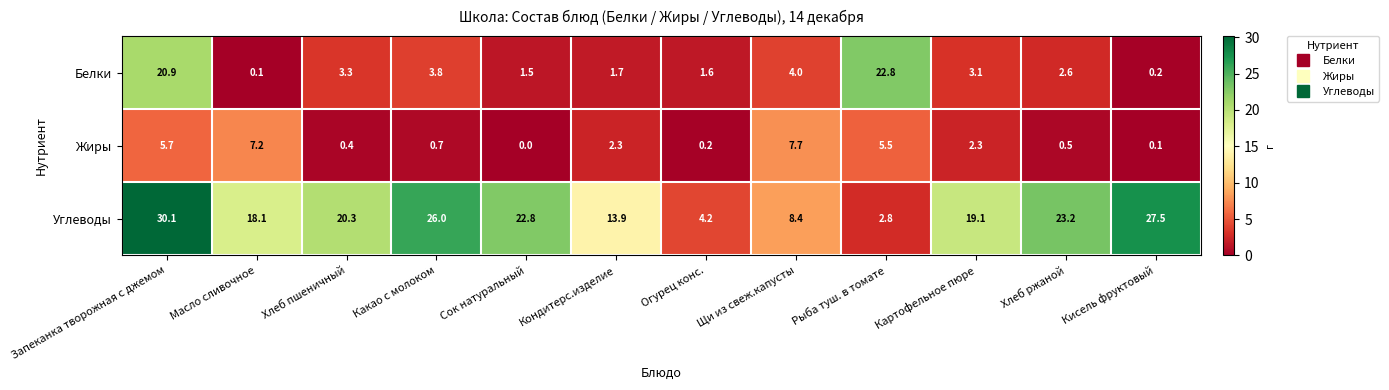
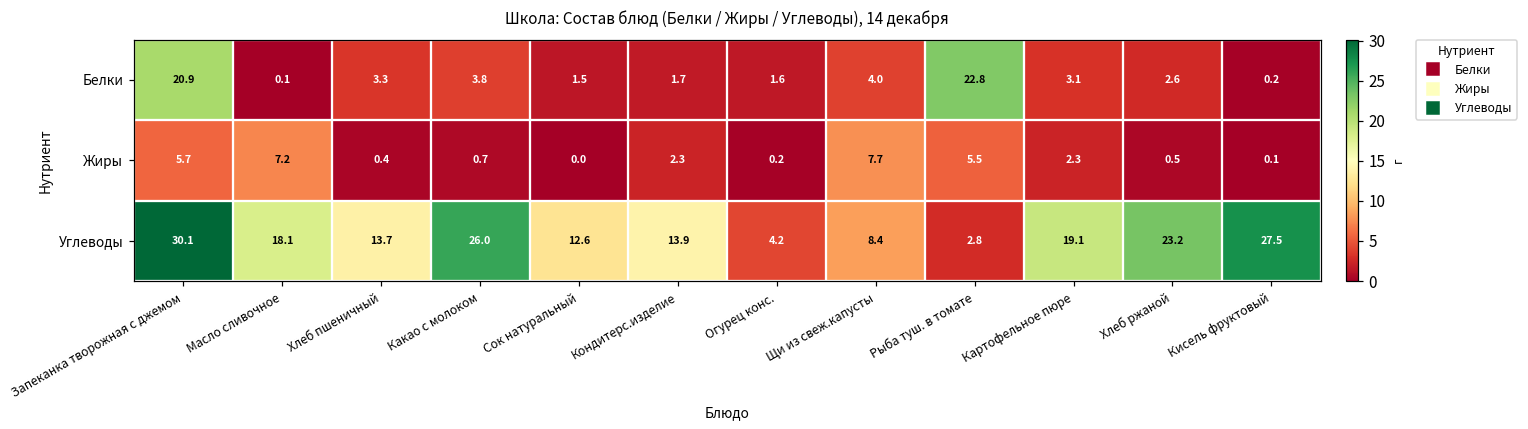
Углеводы, Хлеб пшеничный: 20.3 -> 13.7
Углеводы, Сок натуральный: 22.8 -> 12.6
